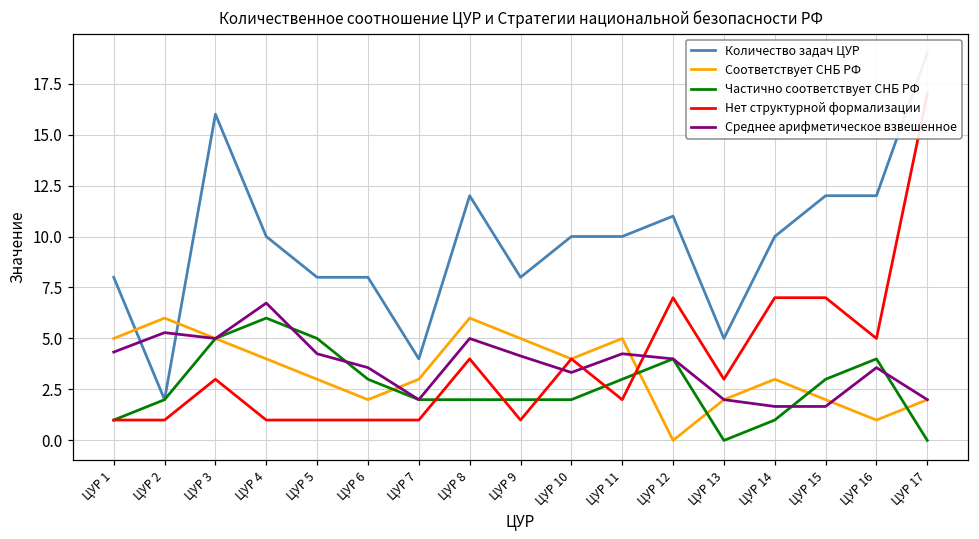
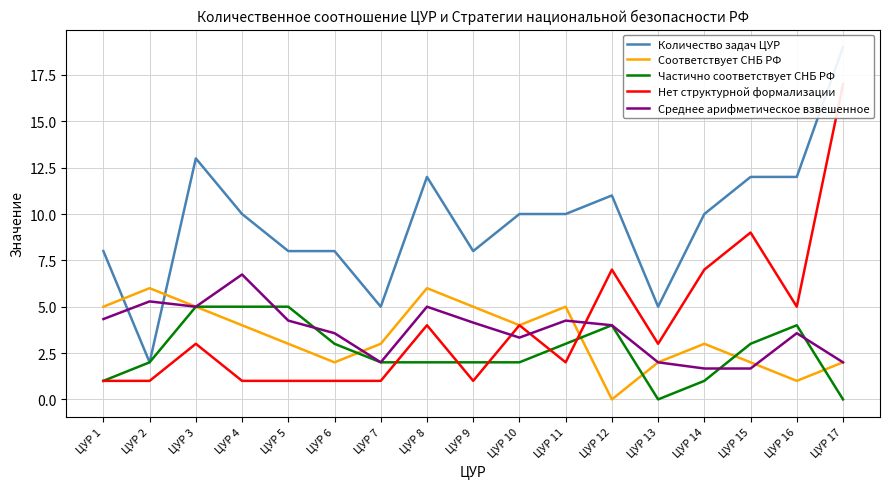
Количество задач ЦУР, ЦУР 3: 16 -> 13
Частично соответствует СНБ РФ, ЦУР 4: 6 -> 5
Количество задач ЦУР, ЦУР 7: 4 -> 5
Нет структурной формализации, ЦУР 15: 7 -> 9
